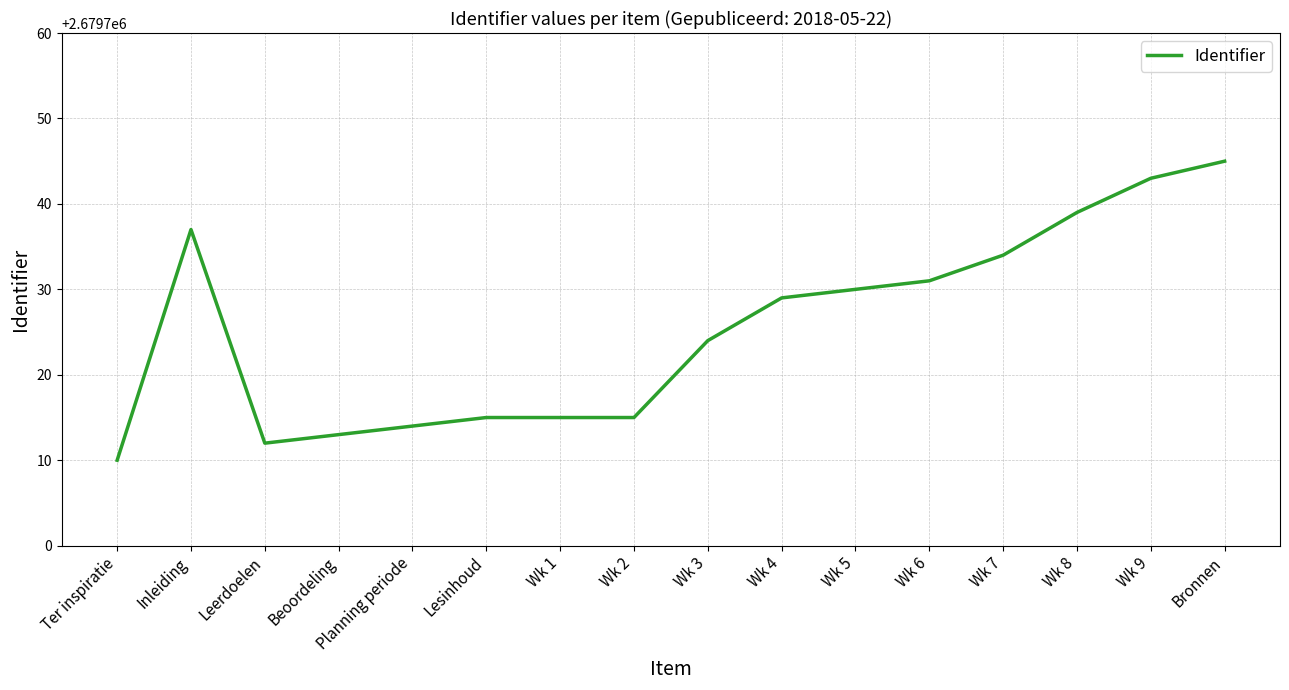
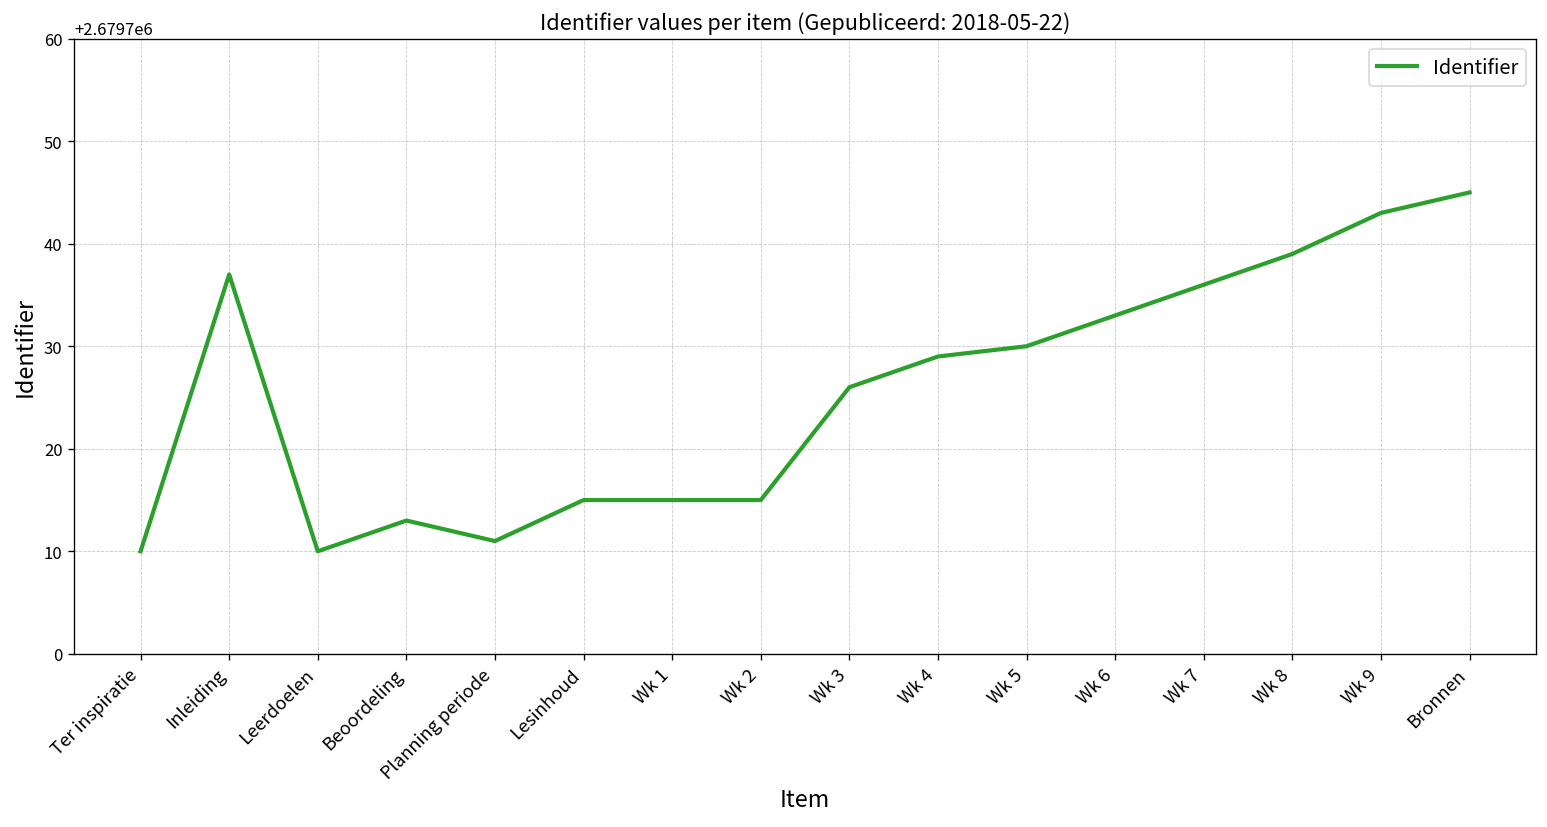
Leerdoelen: 2679712 -> 2679710
Planning periode: 2679714 -> 2679711
Wk 3: 2679724 -> 2679726
Wk 6: 2679731 -> 2679733
Wk 7: 2679734 -> 2679736
